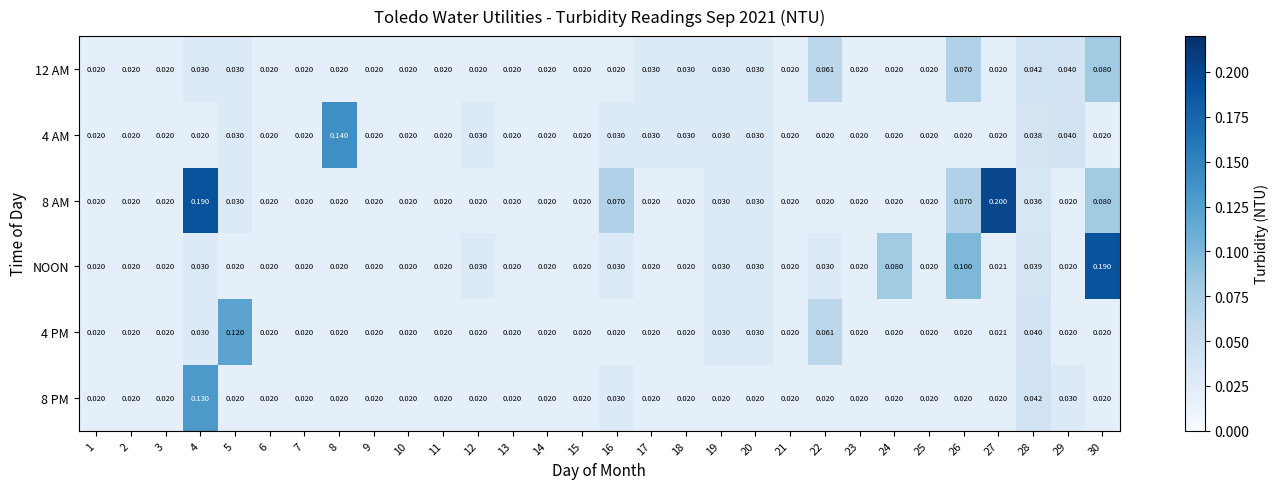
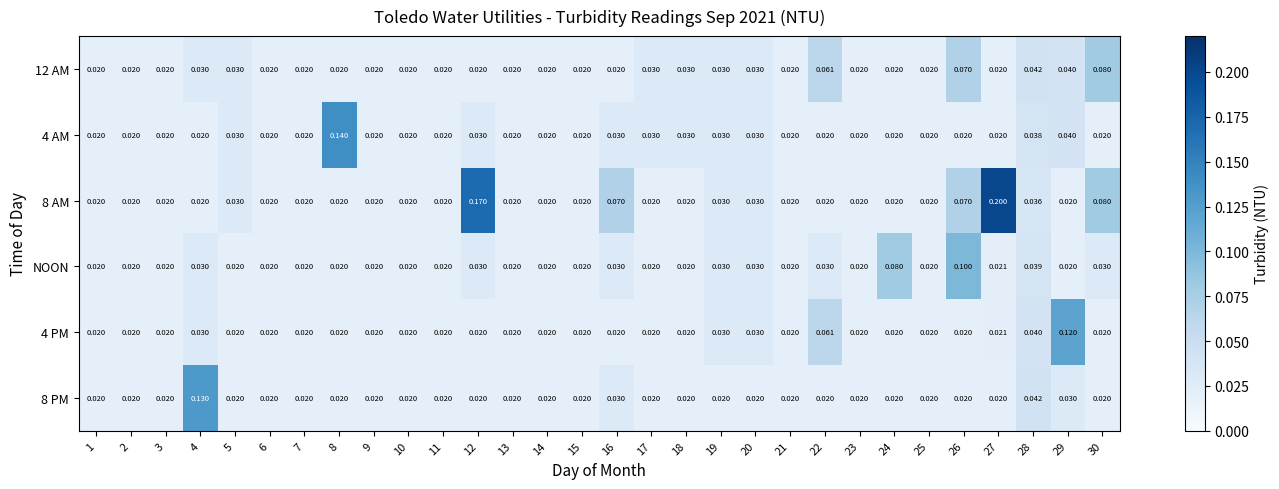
8 AM, 4: 0.190 -> 0.020
8 AM, 12: 0.020 -> 0.170
NOON, 30: 0.190 -> 0.030
4 PM, 5: 0.120 -> 0.020
4 PM, 29: 0.020 -> 0.120
